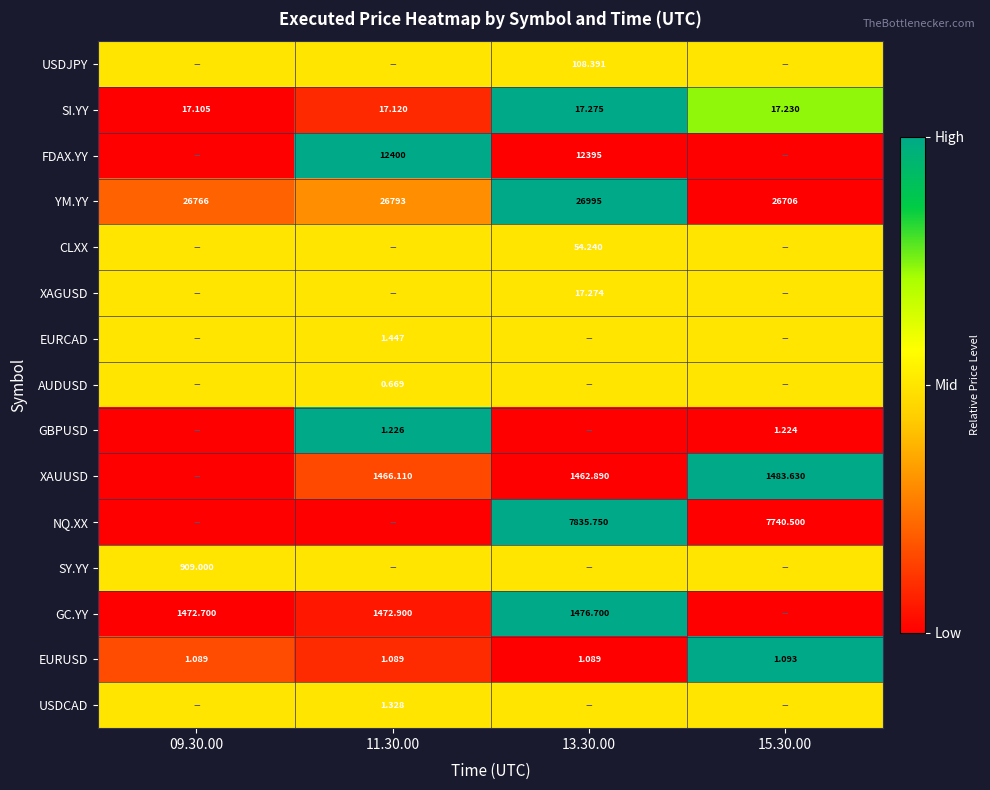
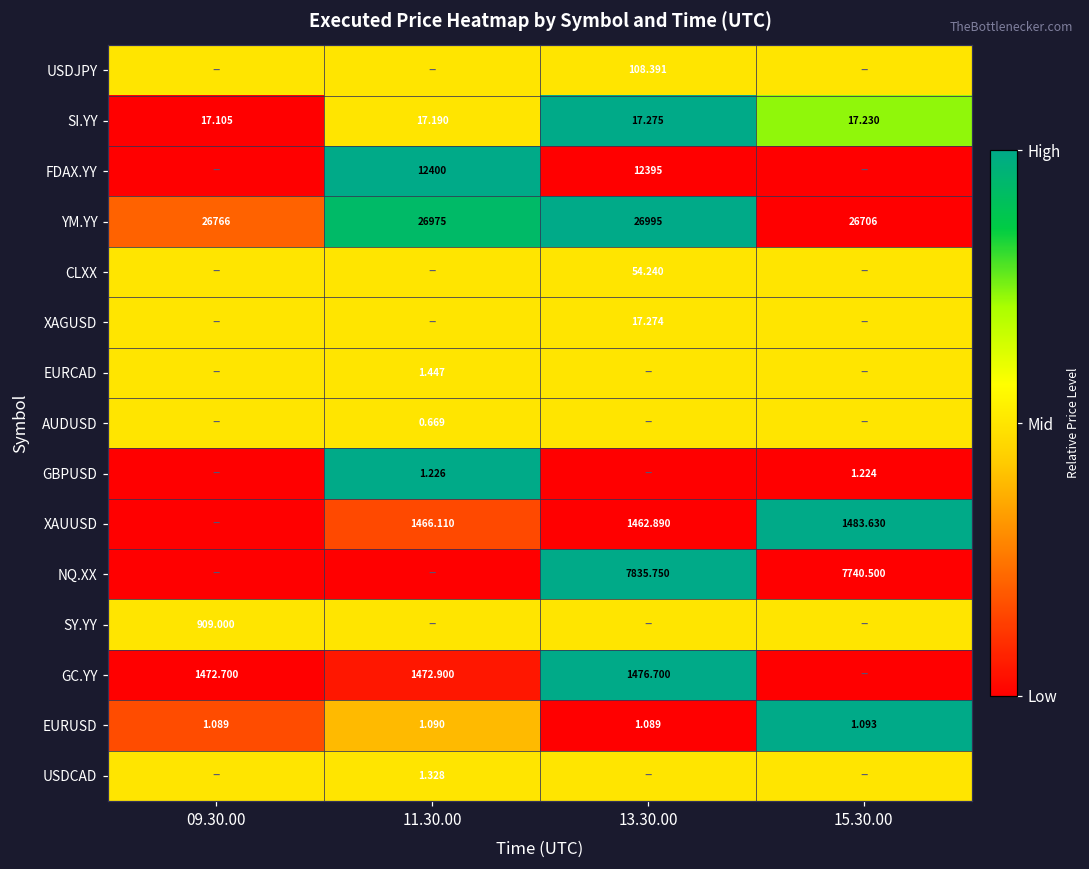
SI.YY, 11.30.00: 17.120 -> 17.190
YM.YY, 11.30.00: 26793 -> 26975
EURUSD, 11.30.00: 1.089 -> 1.090
